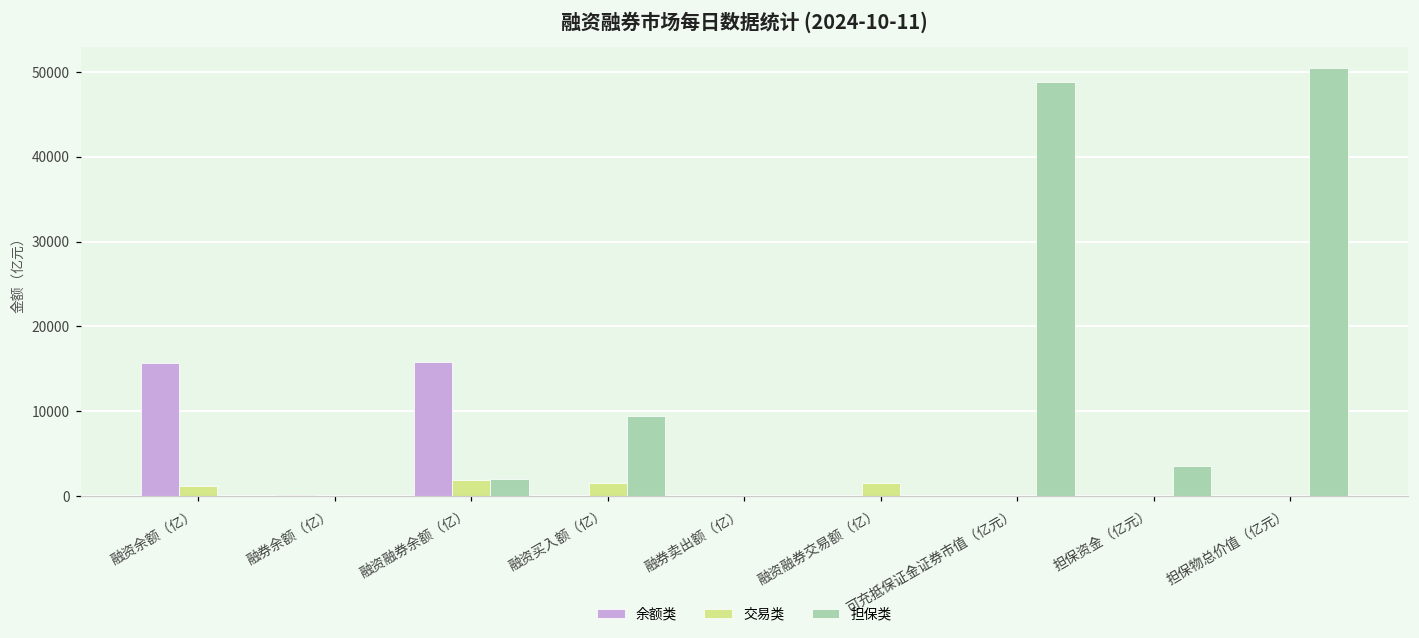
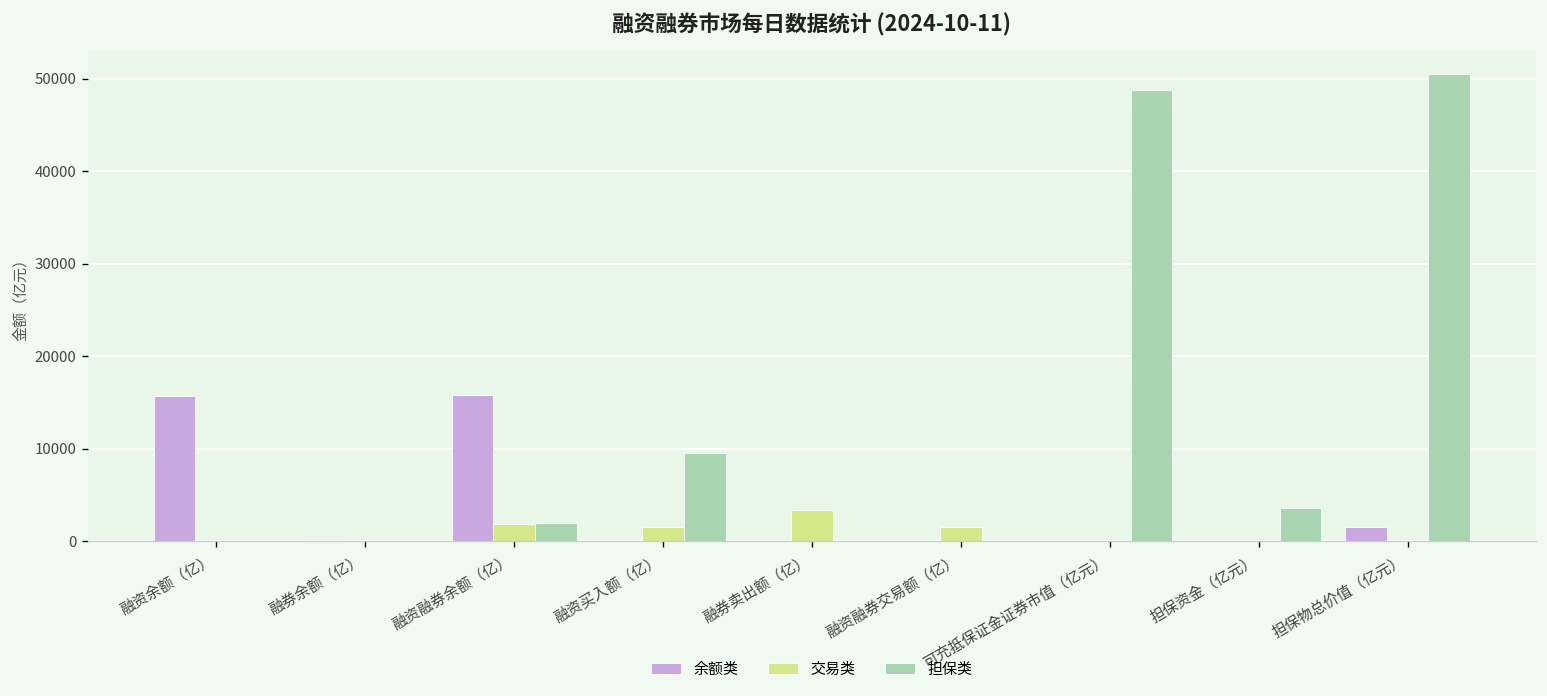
交易类, 融资余额（亿）: 1000 -> 0
交易类, 融券卖出额（亿）: 0 -> 3000
余额类, 担保物总价值（亿元）: 0 -> 2000
